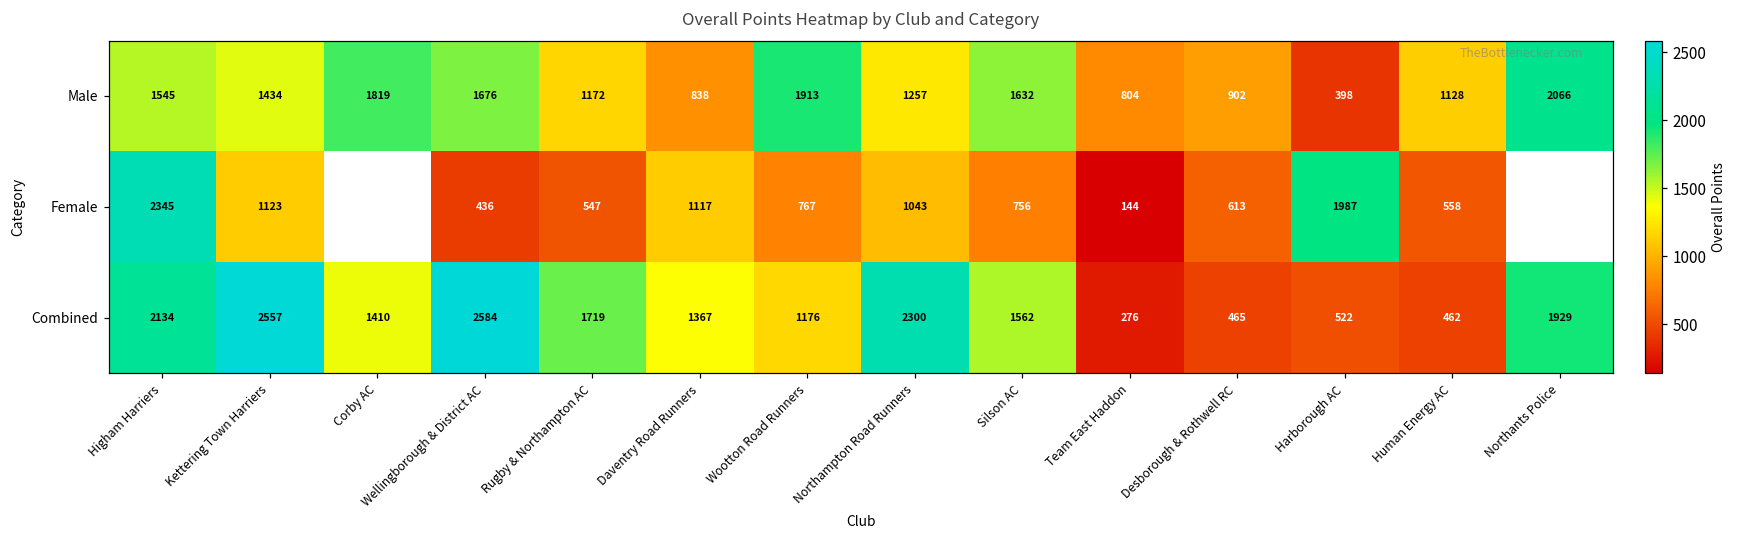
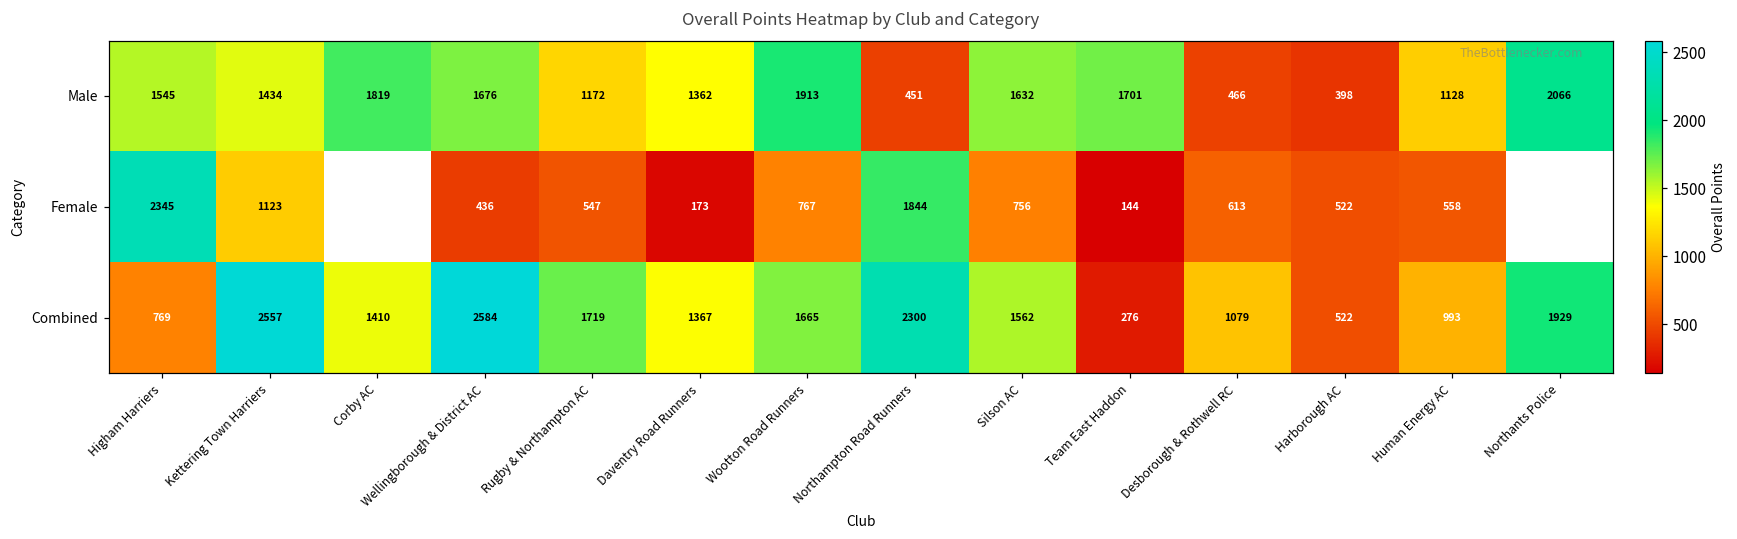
Male, Daventry Road Runners: 838 -> 1362
Male, Northampton Road Runners: 1257 -> 451
Male, Team East Haddon: 804 -> 1701
Male, Desborough & Rothwell RC: 902 -> 466
Female, Daventry Road Runners: 1117 -> 173
Female, Northampton Road Runners: 1043 -> 1844
Female, Harborough AC: 1987 -> 522
Combined, Higham Harriers: 2134 -> 769
Combined, Wootton Road Runners: 1176 -> 1665
Combined, Desborough & Rothwell RC: 465 -> 1079
Combined, Human Energy AC: 462 -> 993
